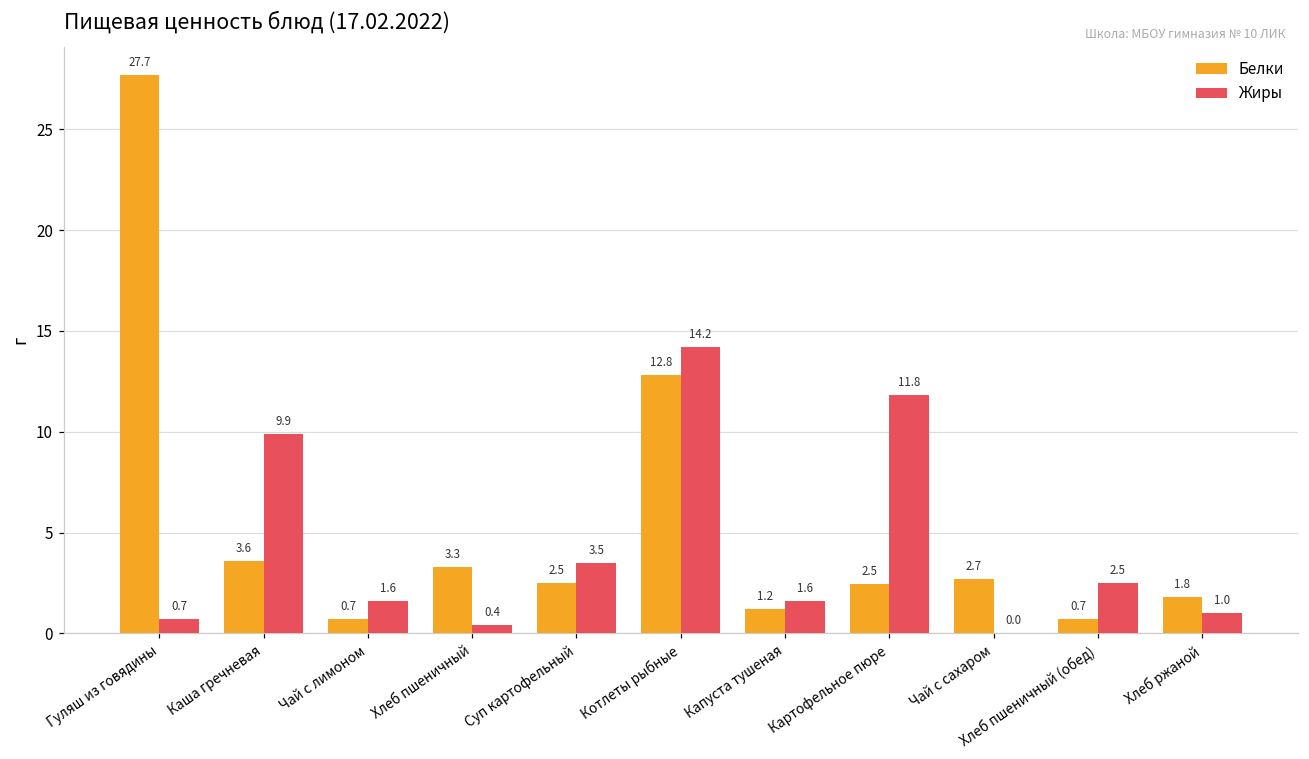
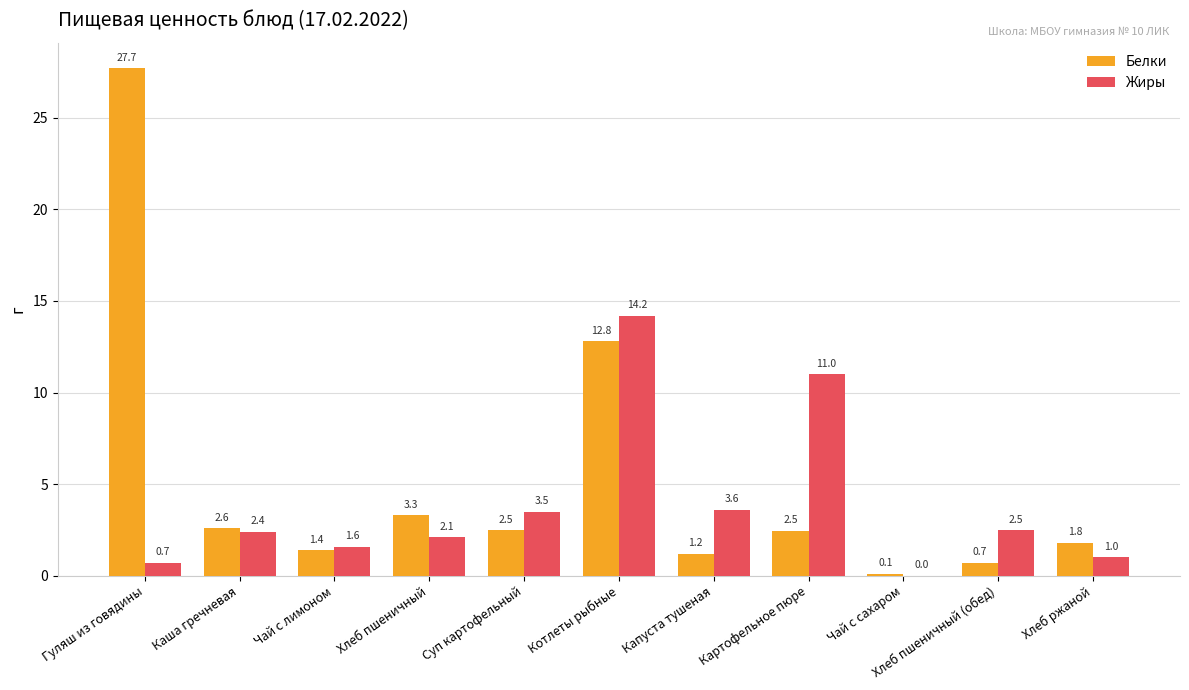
Белки, Каша гречневая: 3.6 -> 2.6
Жиры, Каша гречневая: 9.9 -> 2.4
Белки, Чай с лимоном: 0.7 -> 1.4
Жиры, Хлеб пшеничный: 0.4 -> 2.1
Жиры, Капуста тушеная: 1.6 -> 3.6
Жиры, Картофельное пюре: 11.8 -> 11.0
Белки, Чай с сахаром: 2.7 -> 0.1
